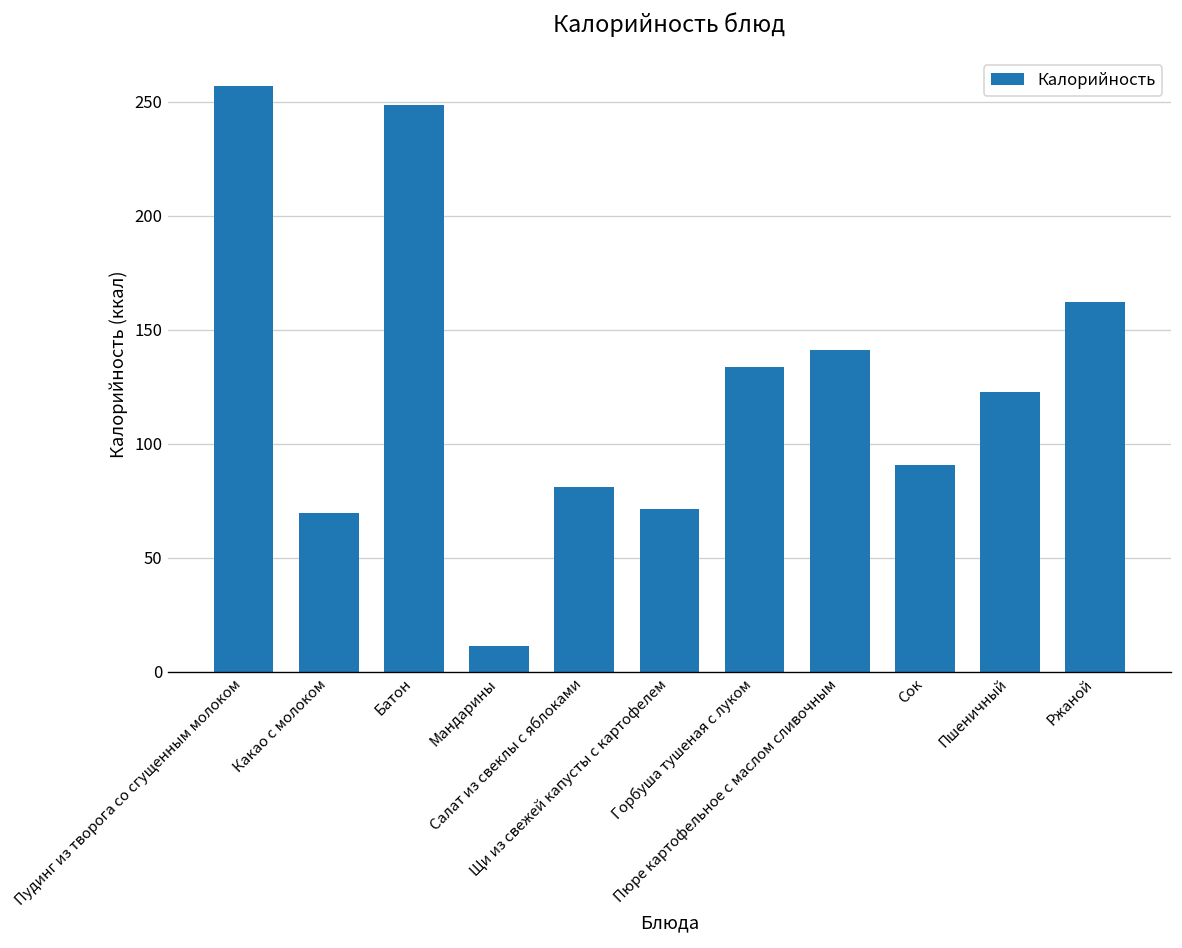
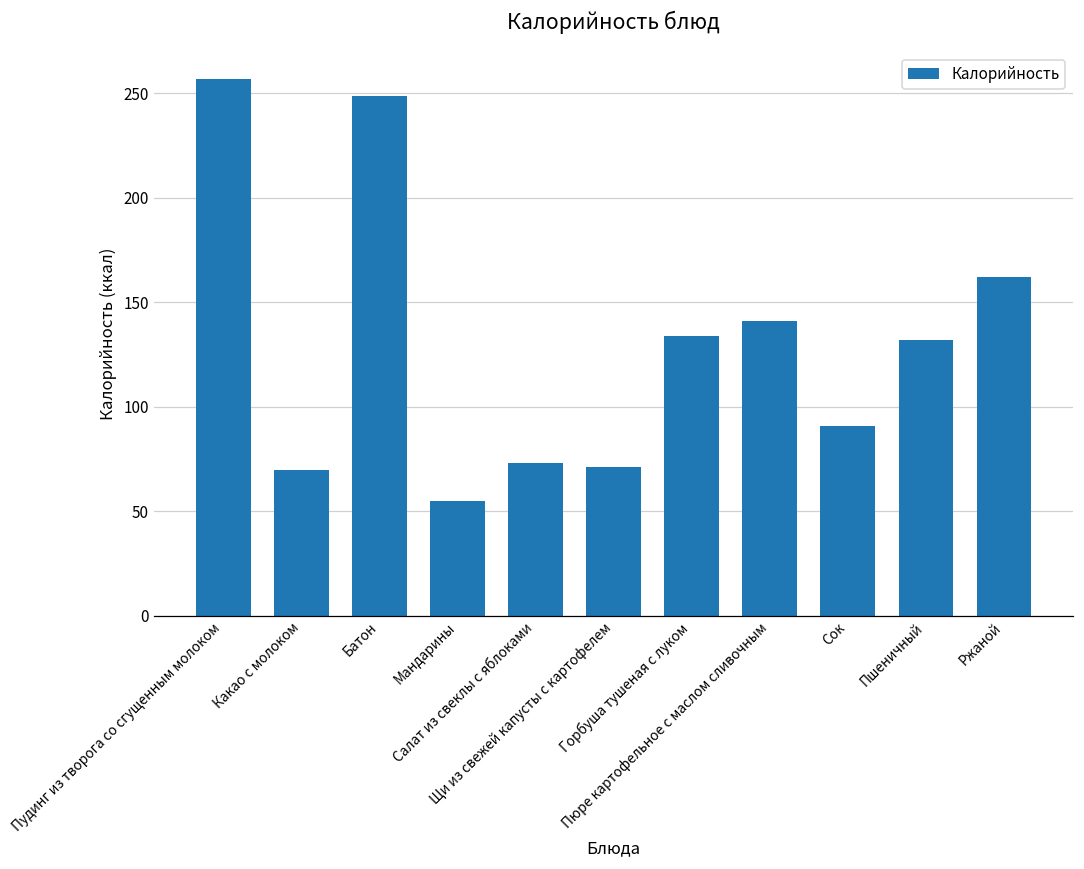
Мандарины: 11 -> 55
Салат из свеклы с яблоками: 81 -> 73
Пшеничный: 123 -> 132
